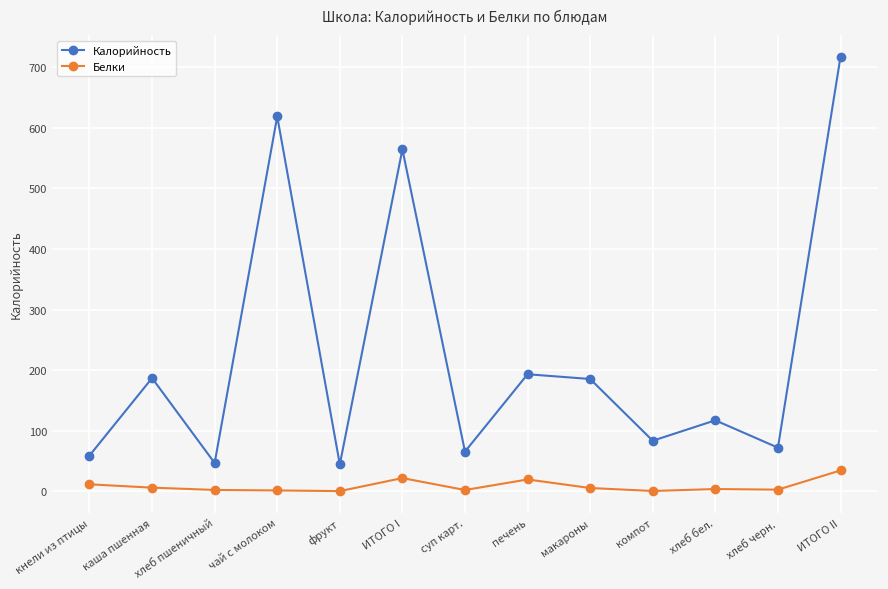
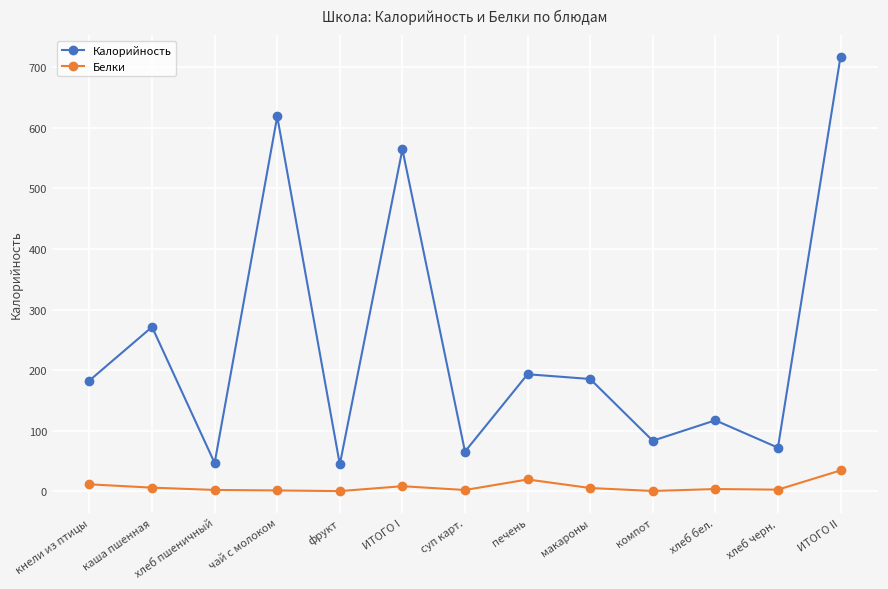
Калорийность, кнели из птицы: 60 -> 180
Калорийность, каша пшенная: 190 -> 270
Белки, ИТОГО I: 20 -> 10
